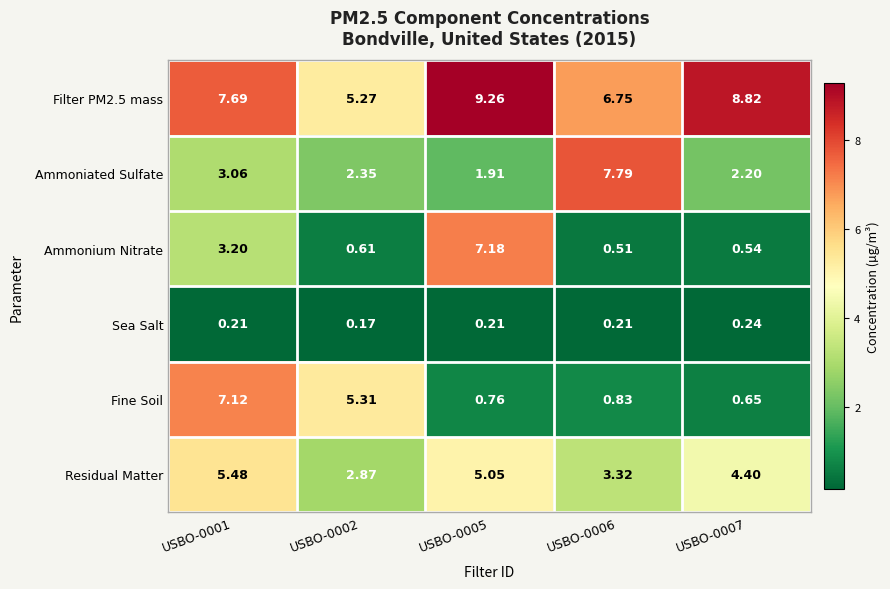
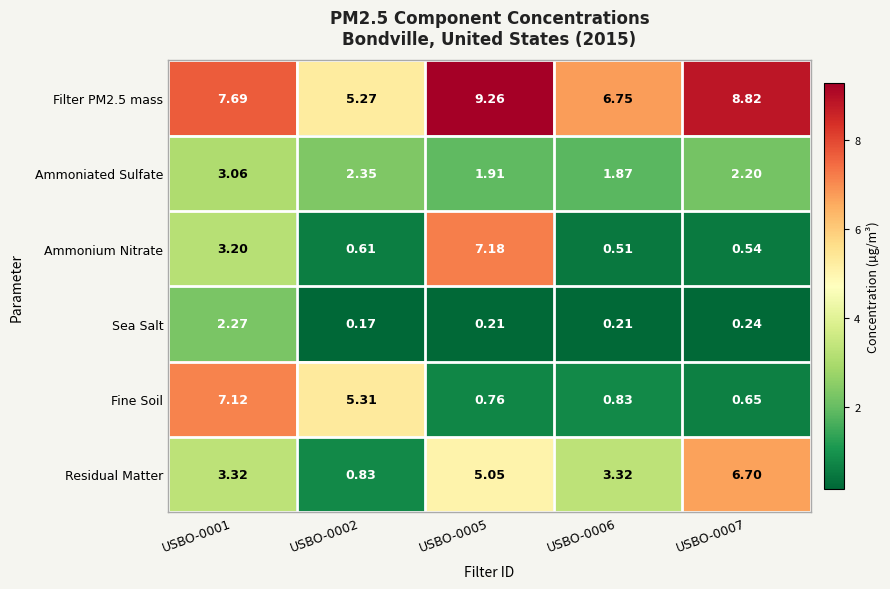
Ammoniated Sulfate, USBO-0006: 7.79 -> 1.87
Sea Salt, USBO-0001: 0.21 -> 2.27
Residual Matter, USBO-0001: 5.48 -> 3.32
Residual Matter, USBO-0002: 2.87 -> 0.83
Residual Matter, USBO-0007: 4.40 -> 6.70
